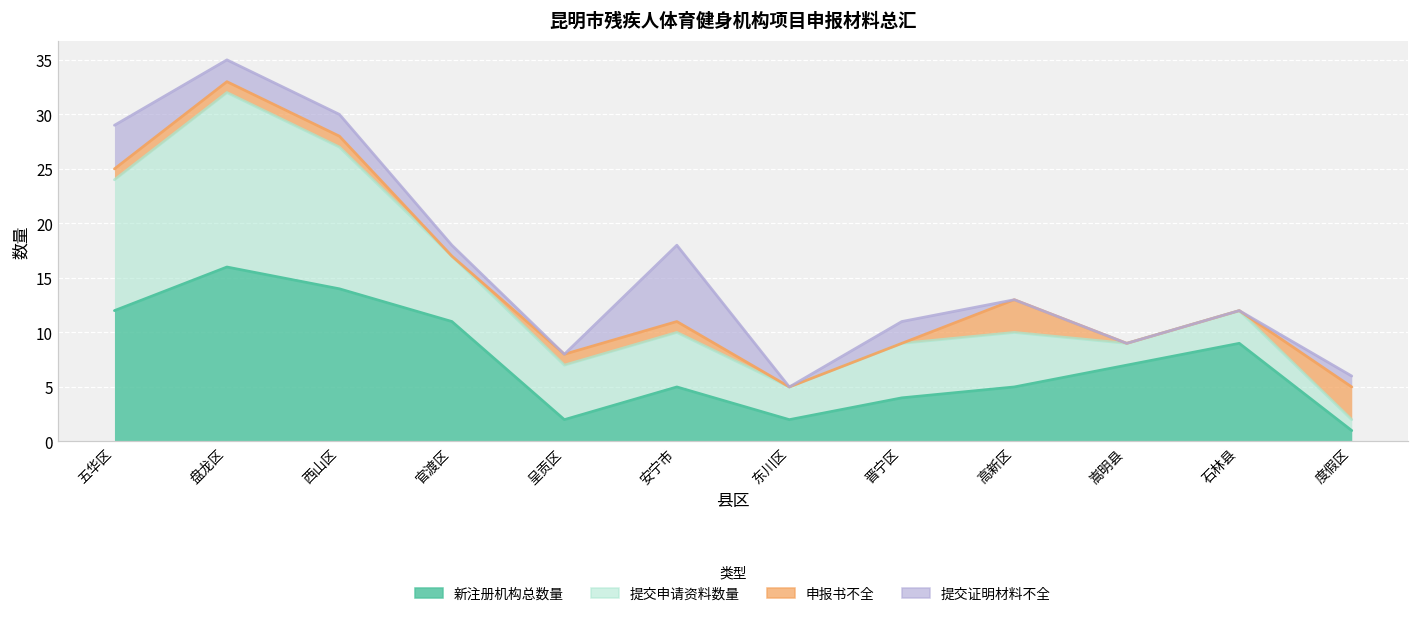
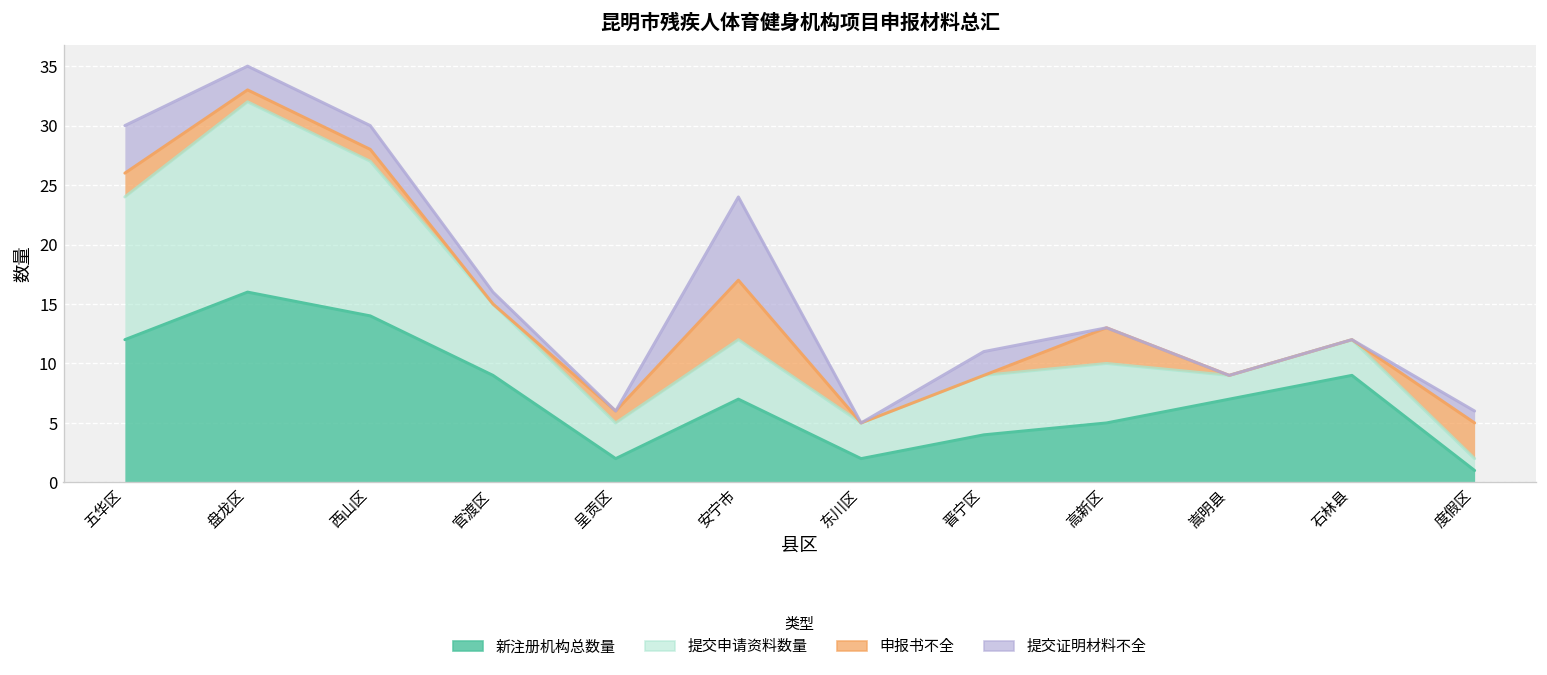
申报书不全, 五华区: 1 -> 2
新注册机构总数量, 官渡区: 11 -> 9
提交申请资料数量, 呈贡区: 5 -> 3
新注册机构总数量, 安宁市: 5 -> 7
申报书不全, 安宁市: 1 -> 5
